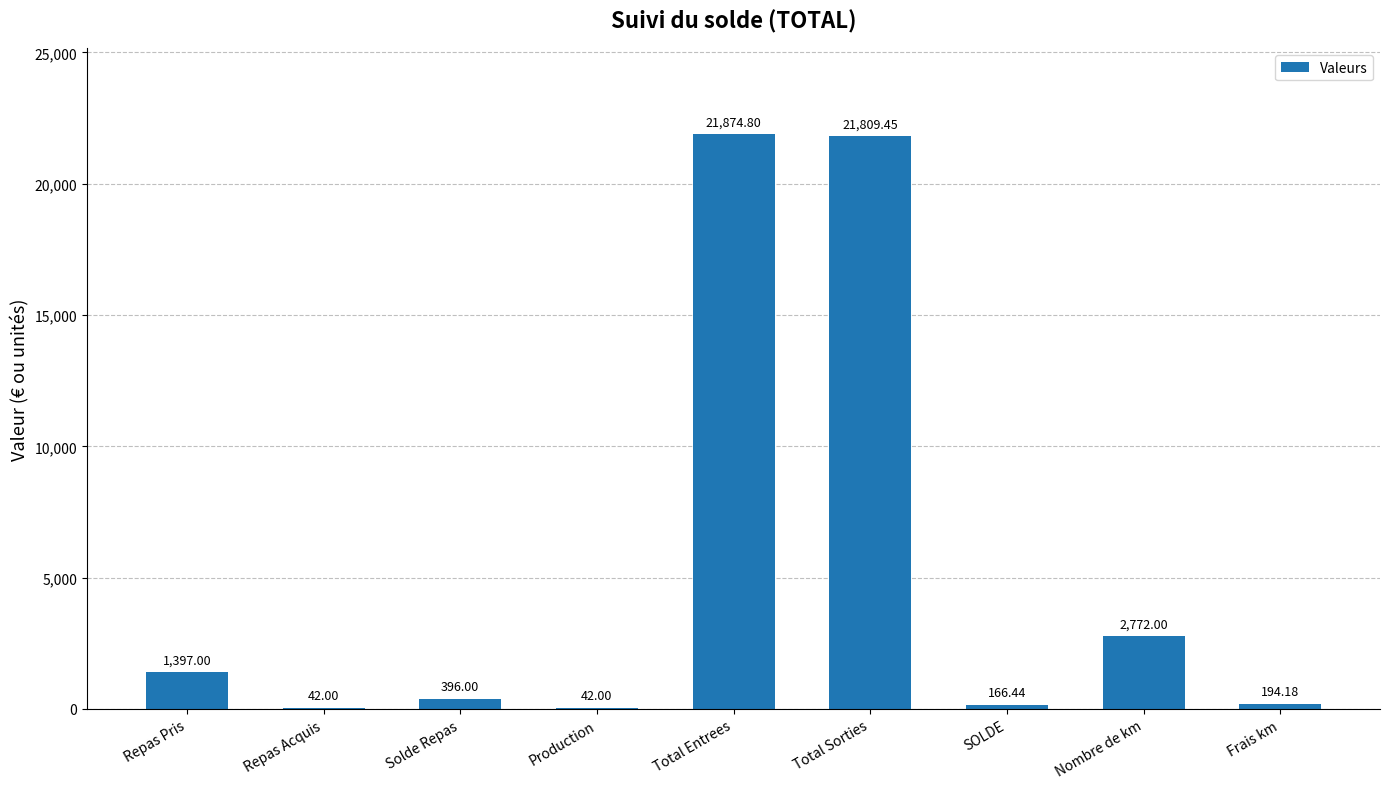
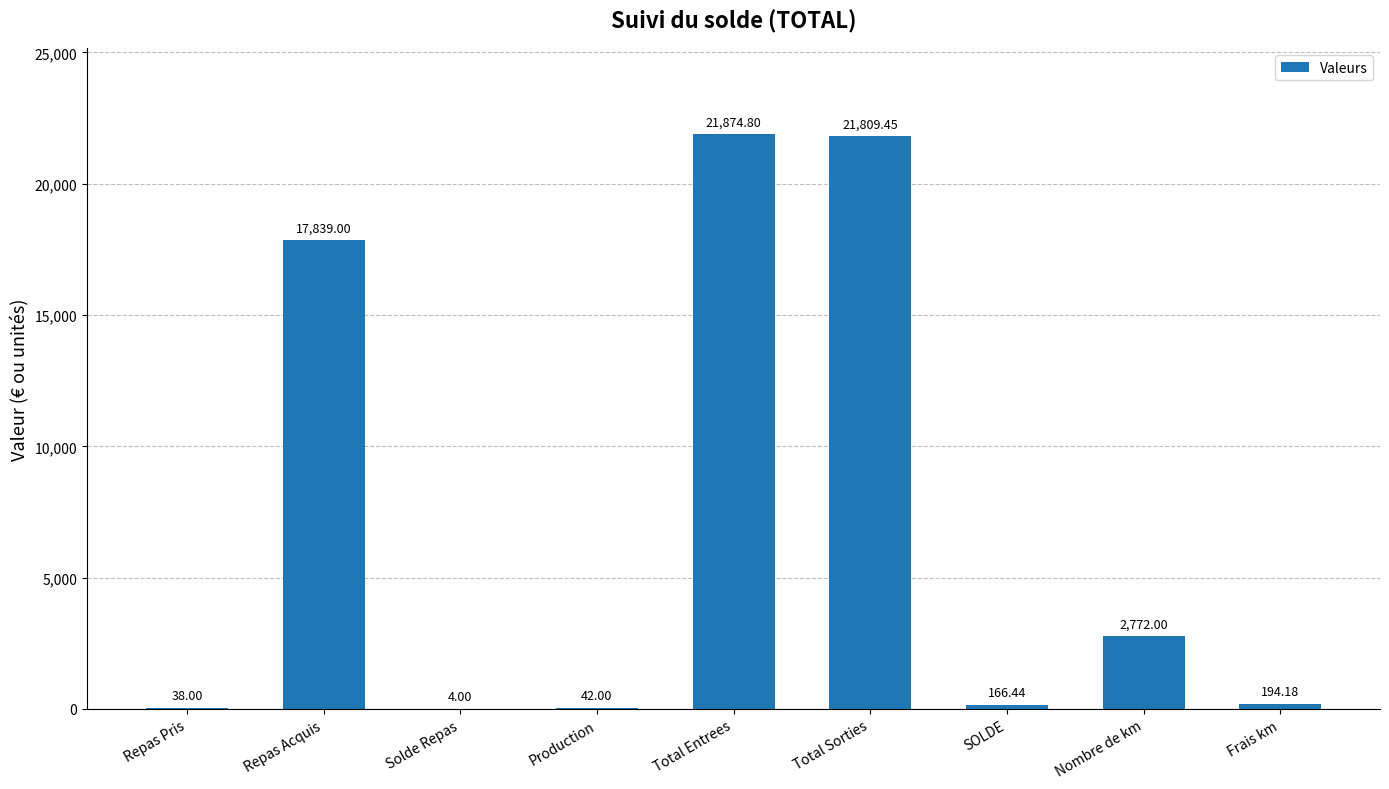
Repas Pris: 1,397.00 -> 38.00
Repas Acquis: 42.00 -> 17,839.00
Solde Repas: 396.00 -> 4.00
